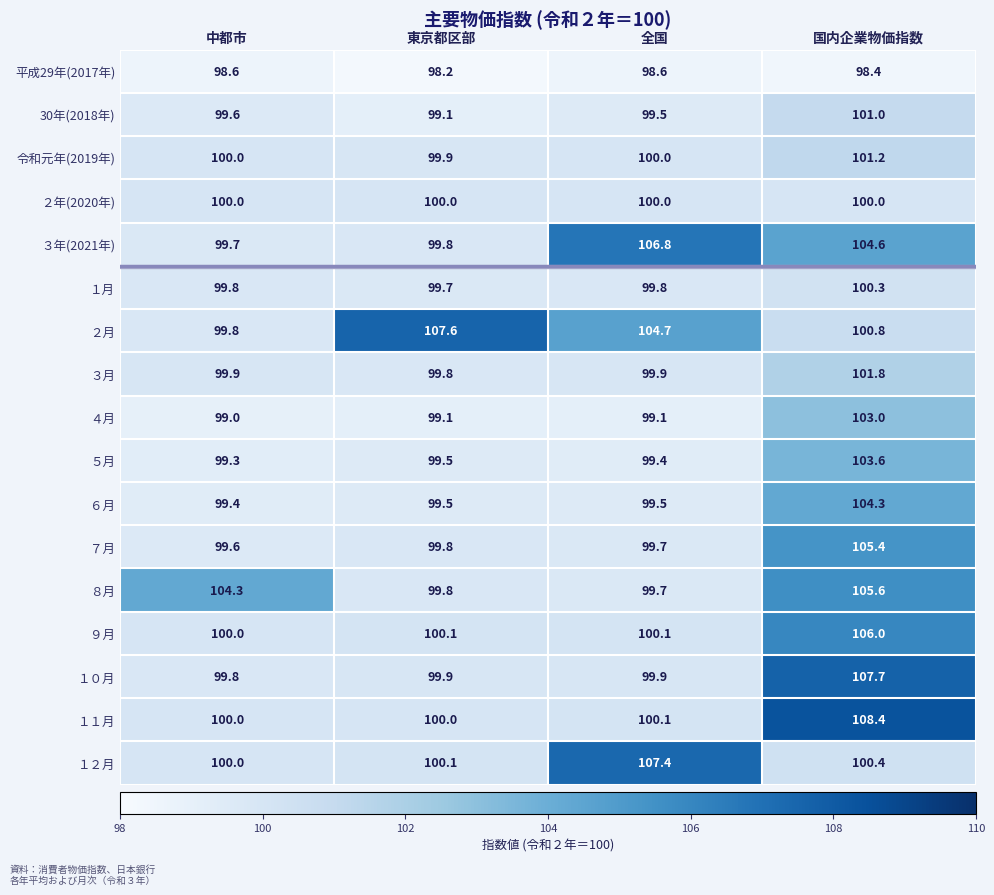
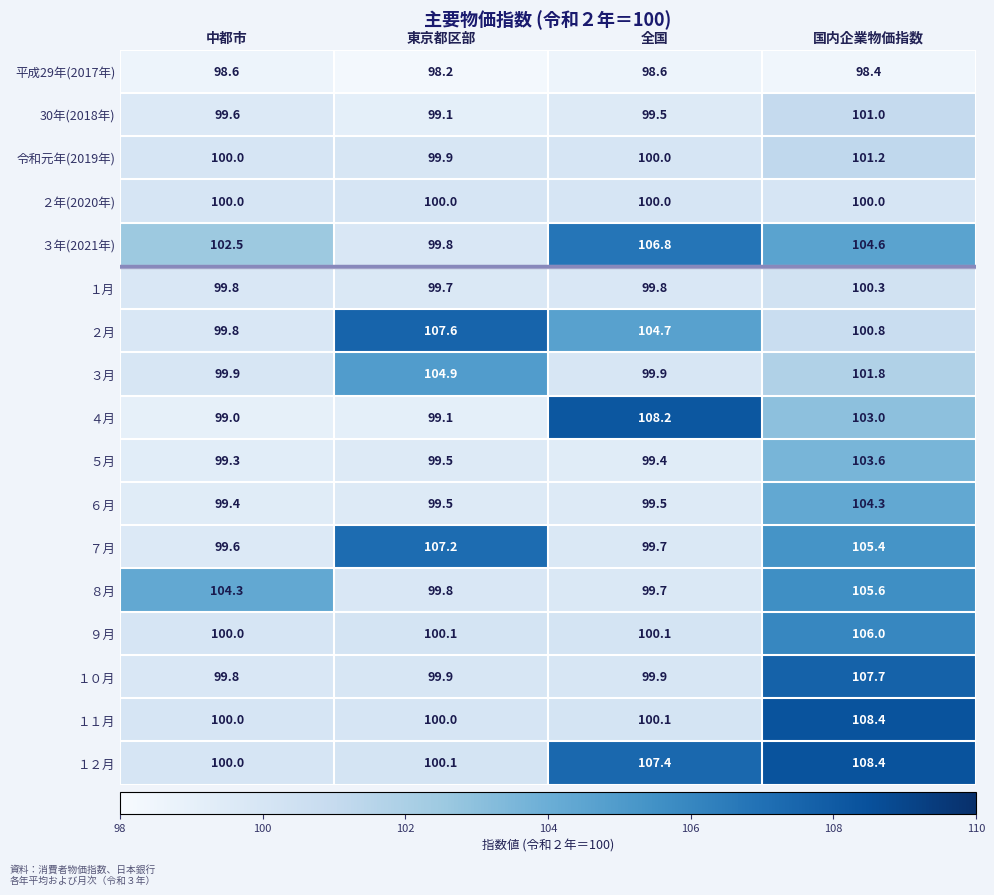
３年(2021年), 中都市: 99.7 -> 102.5
３月, 東京都区部: 99.8 -> 104.9
４月, 全国: 99.1 -> 108.2
７月, 東京都区部: 99.8 -> 107.2
１２月, 国内企業物価指数: 100.4 -> 108.4
